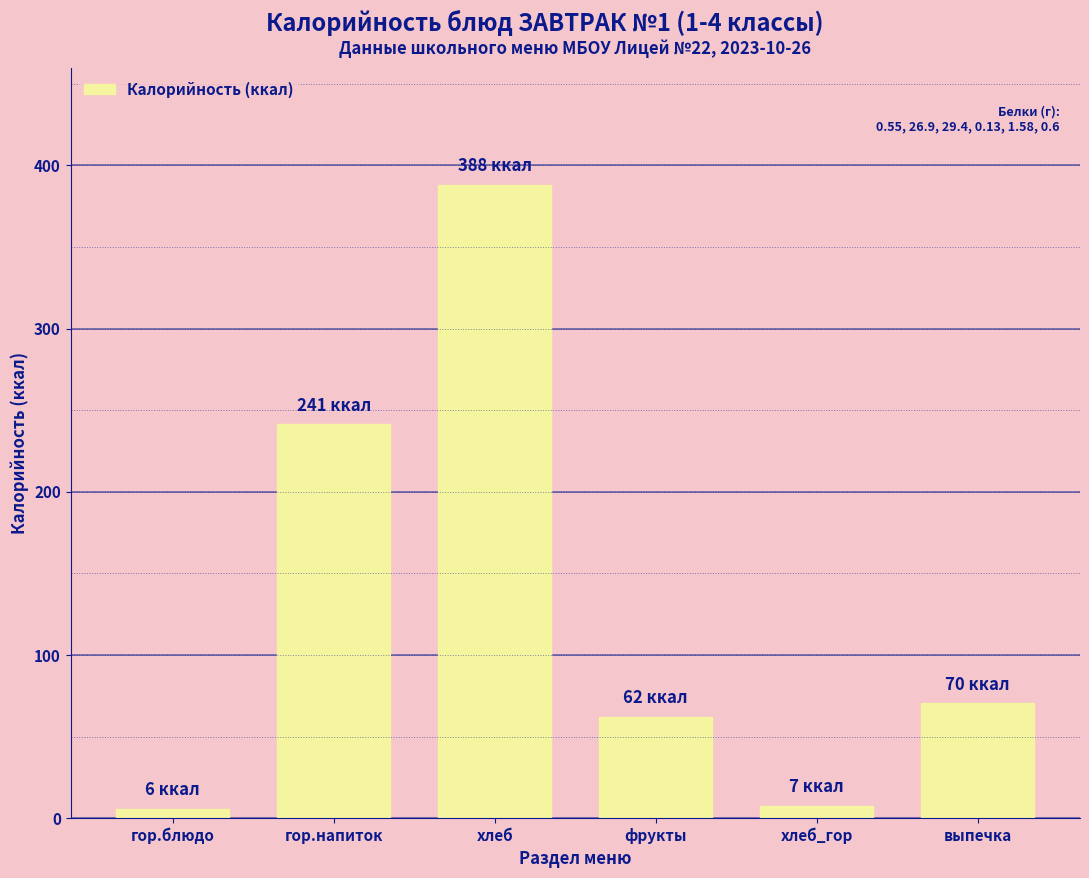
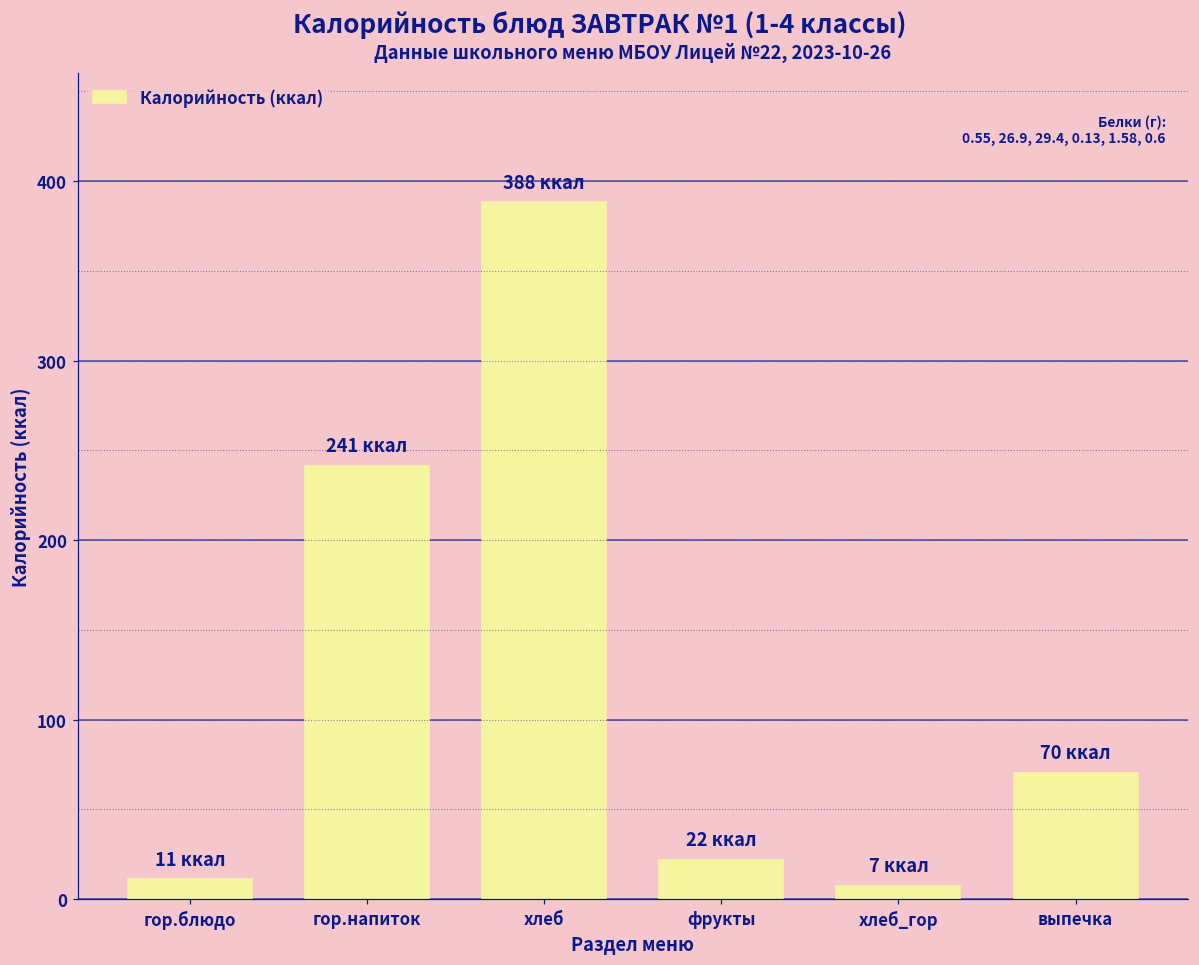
гор.блюдо: 6 -> 11
фрукты: 62 -> 22
